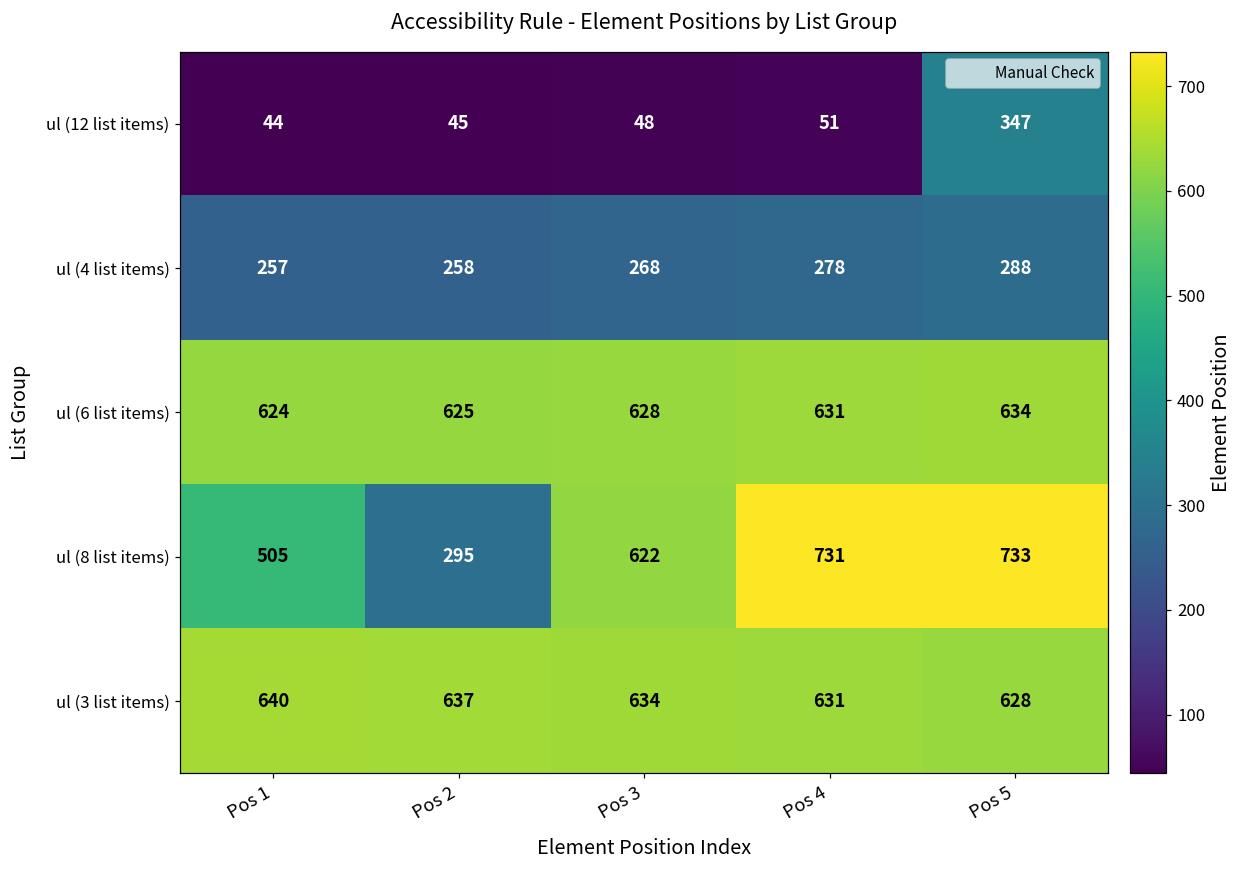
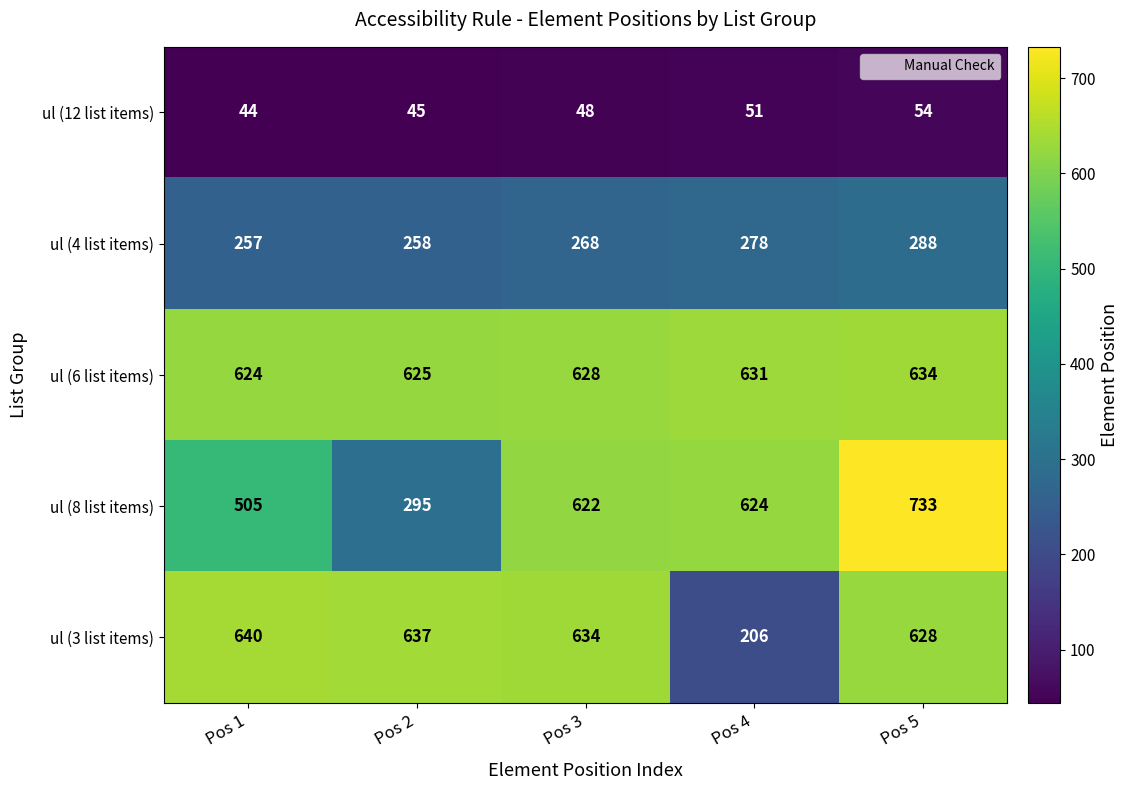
ul (12 list items), Pos 5: 347 -> 54
ul (8 list items), Pos 4: 731 -> 624
ul (3 list items), Pos 4: 631 -> 206
